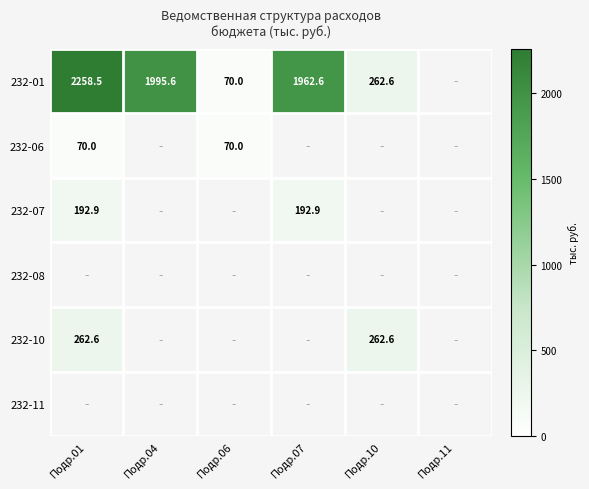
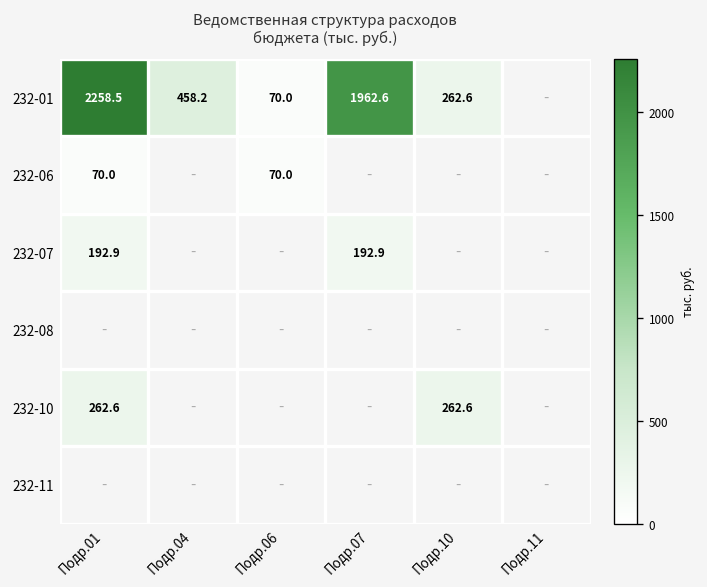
232-01, Подр.04: 1995.6 -> 458.2
